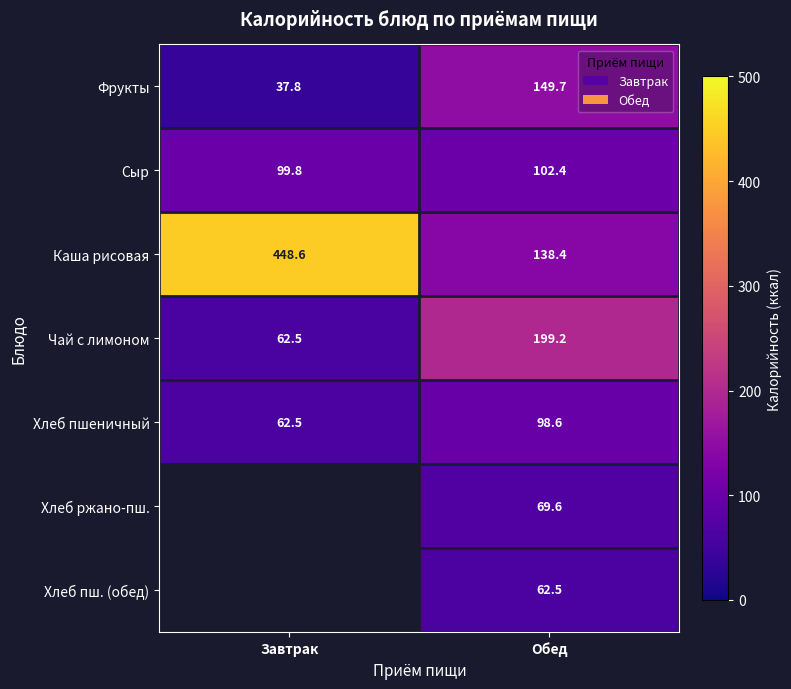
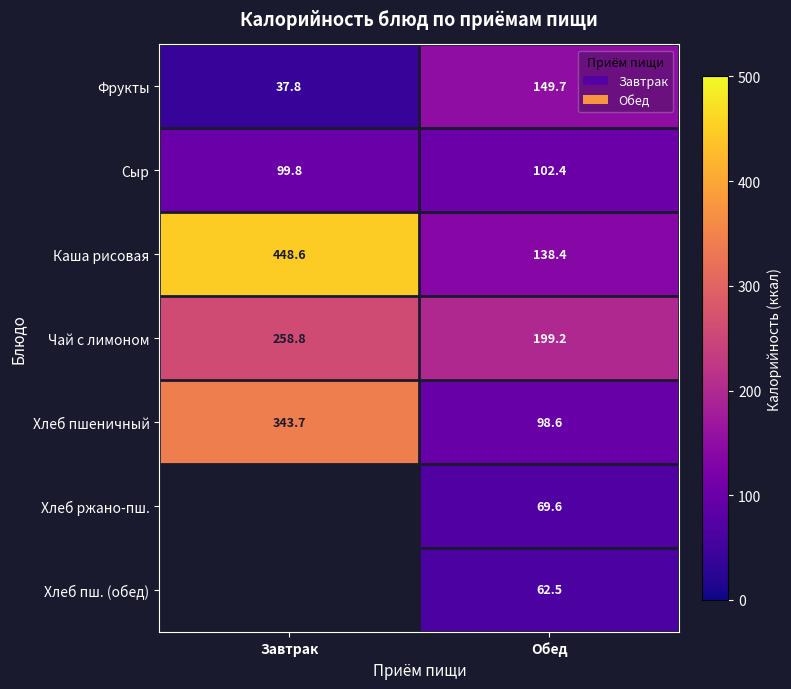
Чай с лимоном, Завтрак: 62.5 -> 258.8
Хлеб пшеничный, Завтрак: 62.5 -> 343.7
